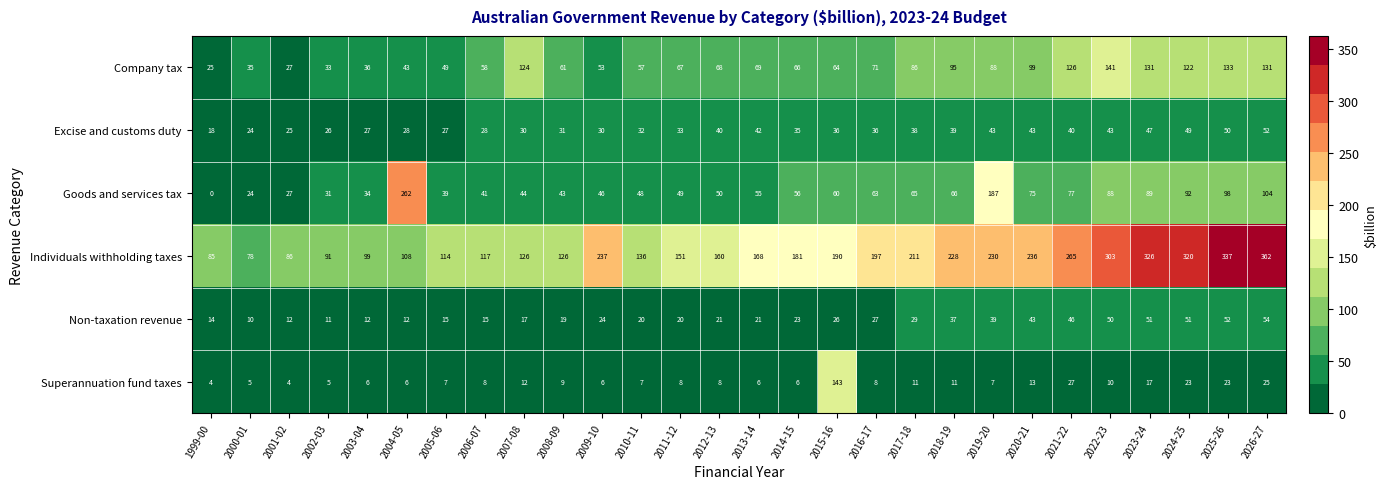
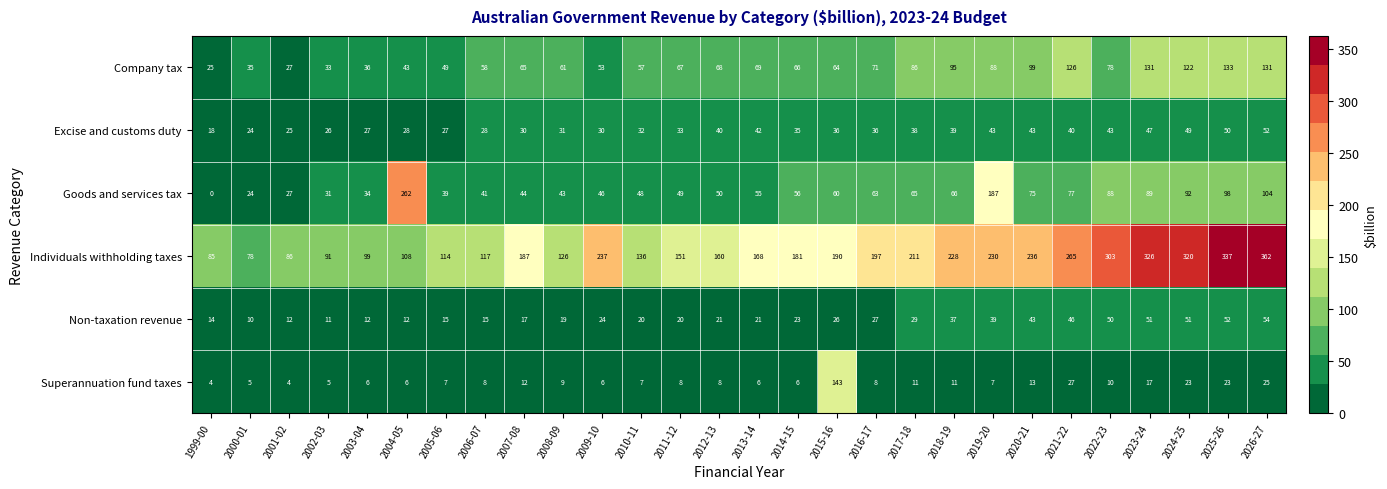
Company tax, 2007-08: 124 -> 65
Company tax, 2022-23: 141 -> 78
Individuals withholding taxes, 2007-08: 126 -> 187
